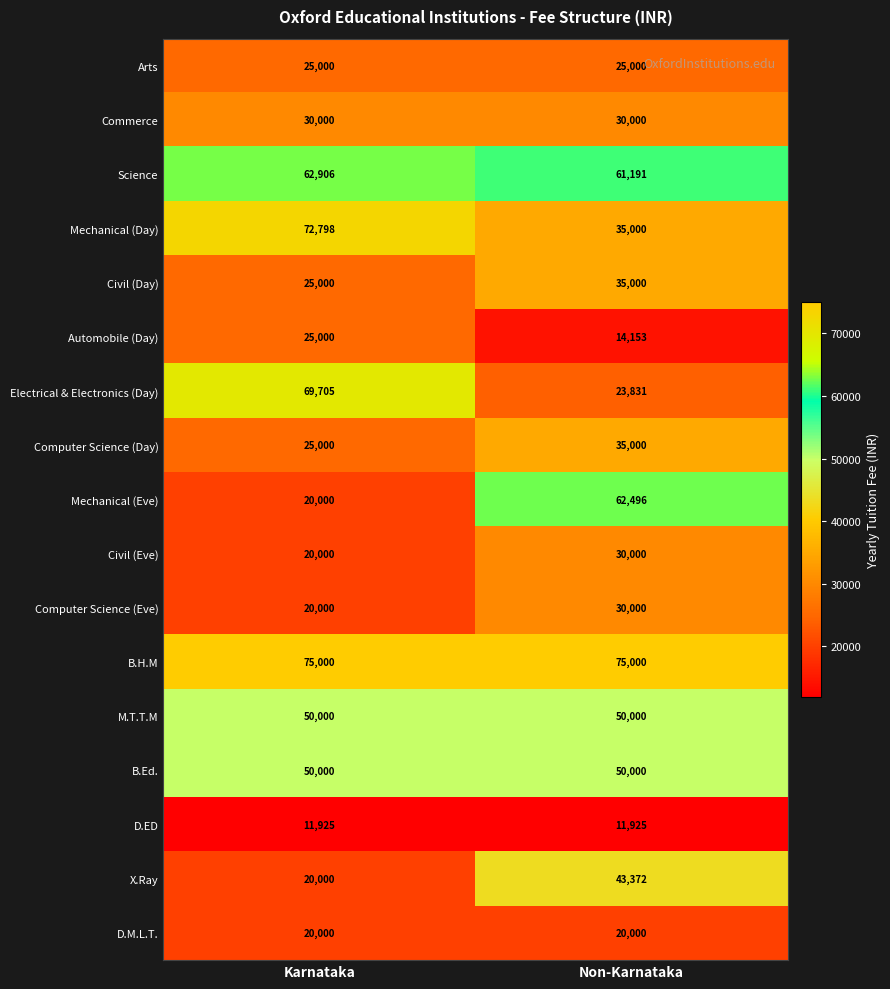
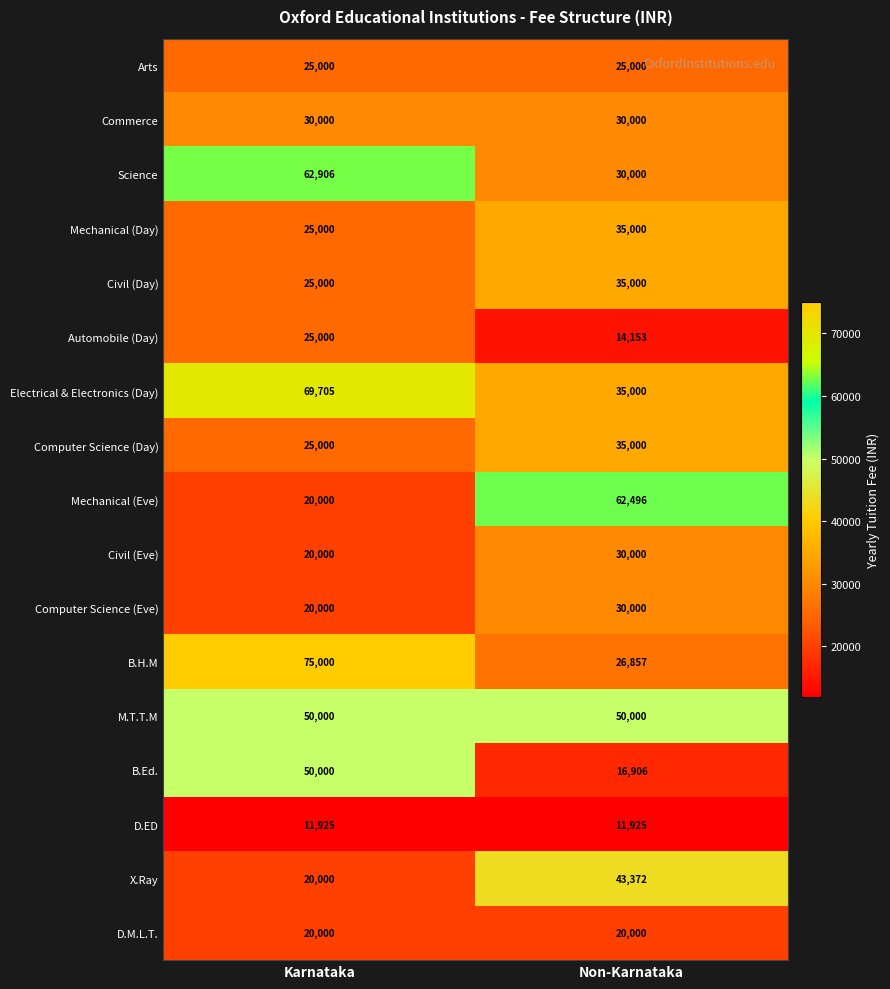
Science, Non-Karnataka: 61,191 -> 30,000
Mechanical (Day), Karnataka: 72,798 -> 25,000
Electrical & Electronics (Day), Non-Karnataka: 23,831 -> 35,000
B.H.M, Non-Karnataka: 75,000 -> 26,857
B.Ed., Non-Karnataka: 50,000 -> 16,906
